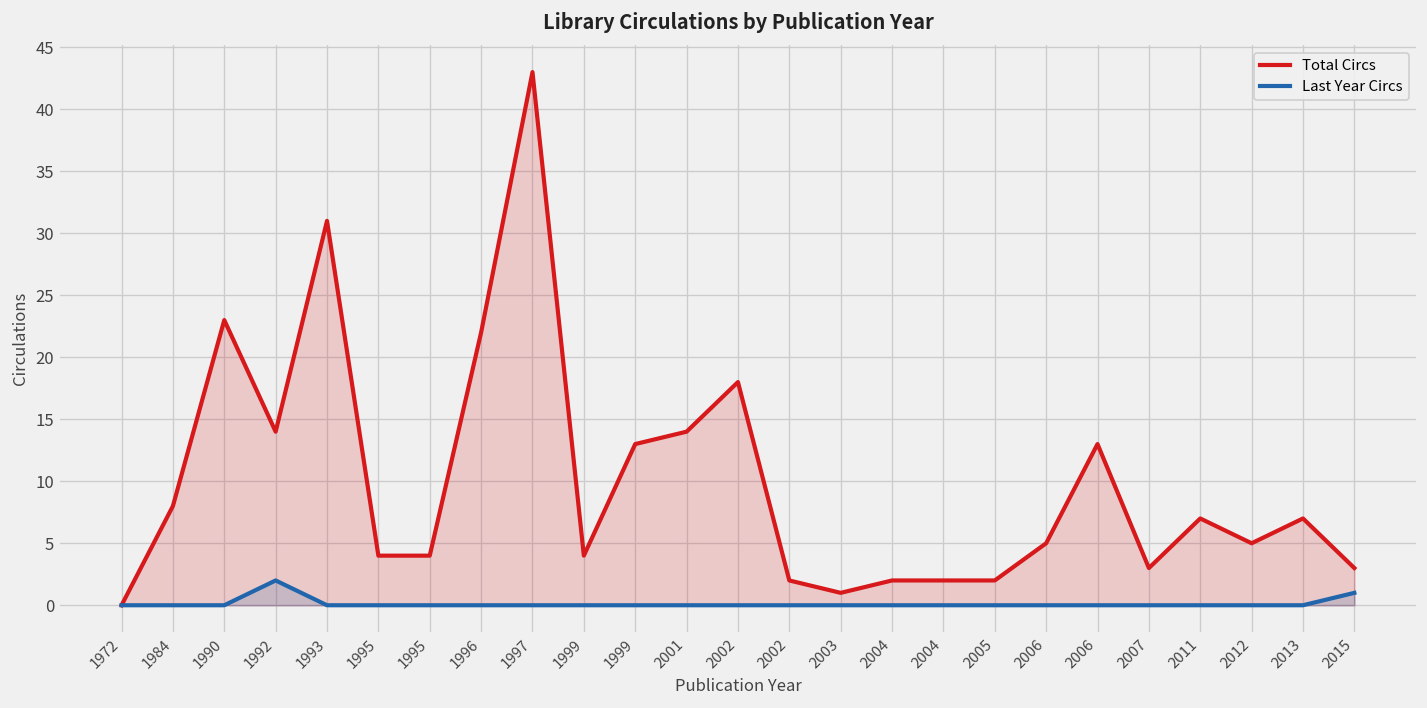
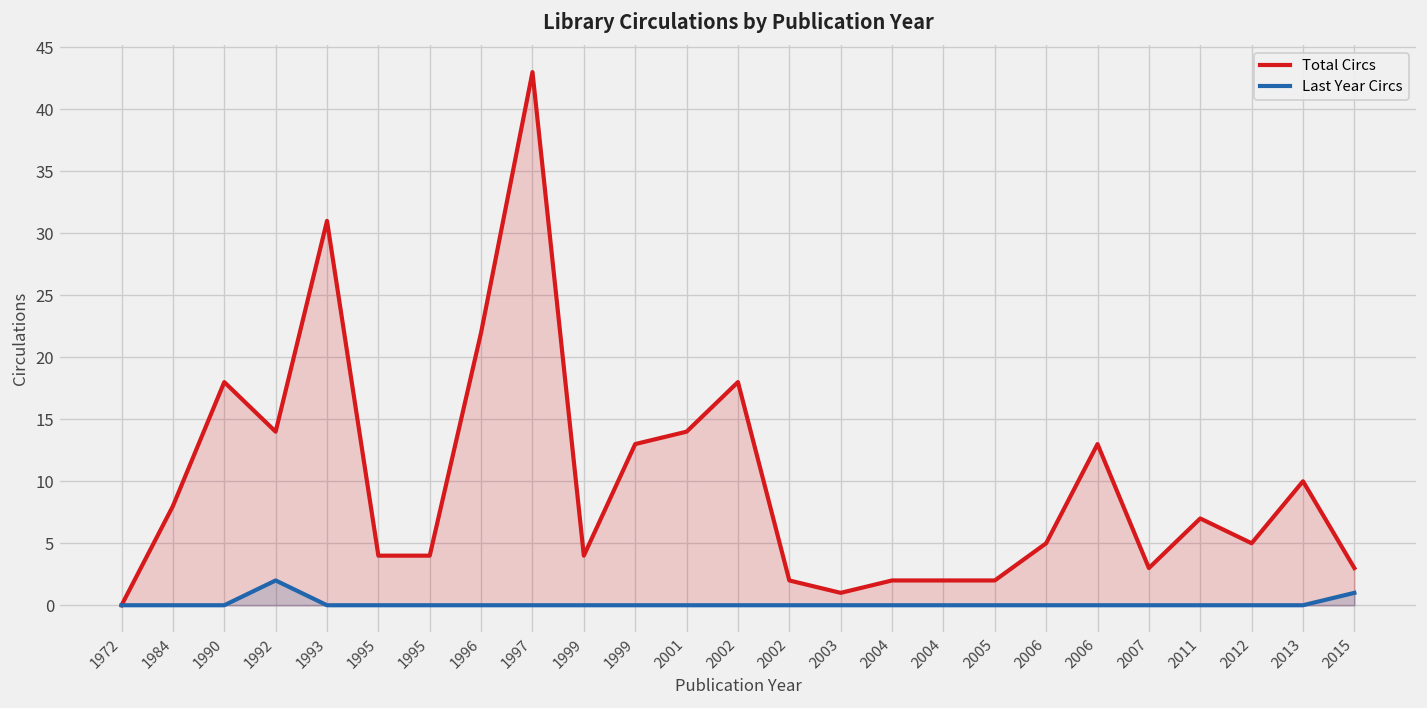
Total Circs, 1990: 23 -> 18
Total Circs, 2013: 7 -> 10
